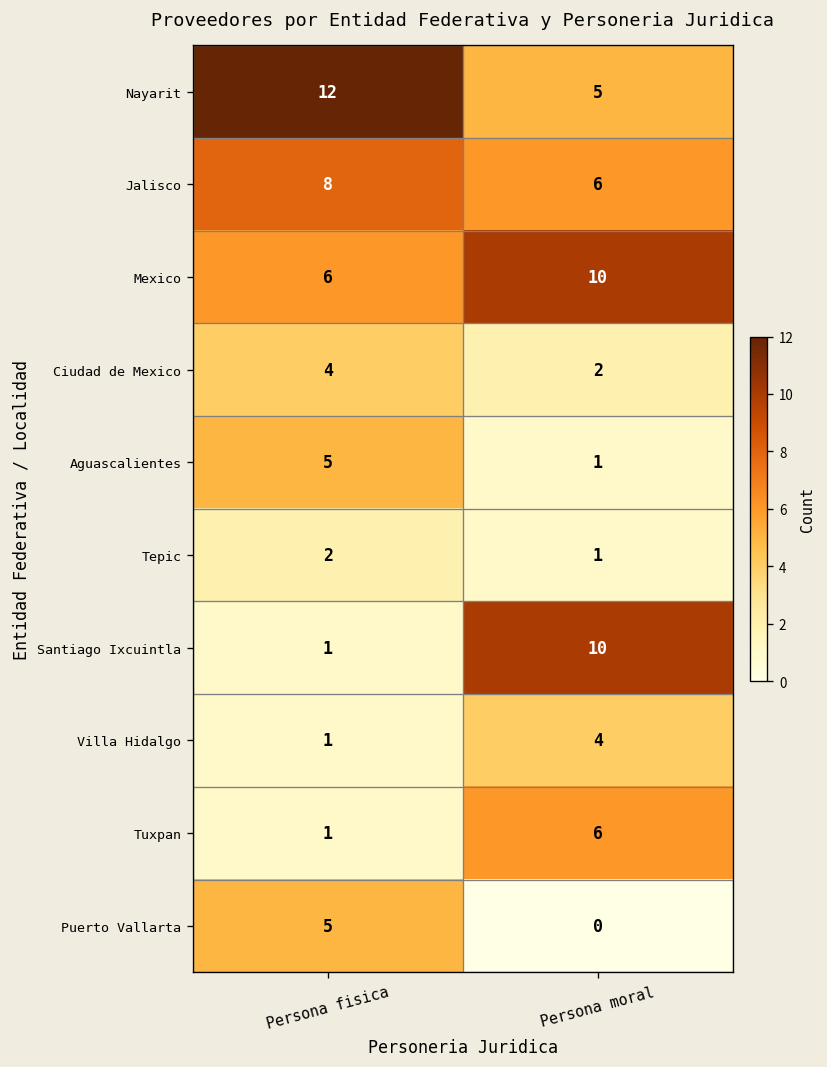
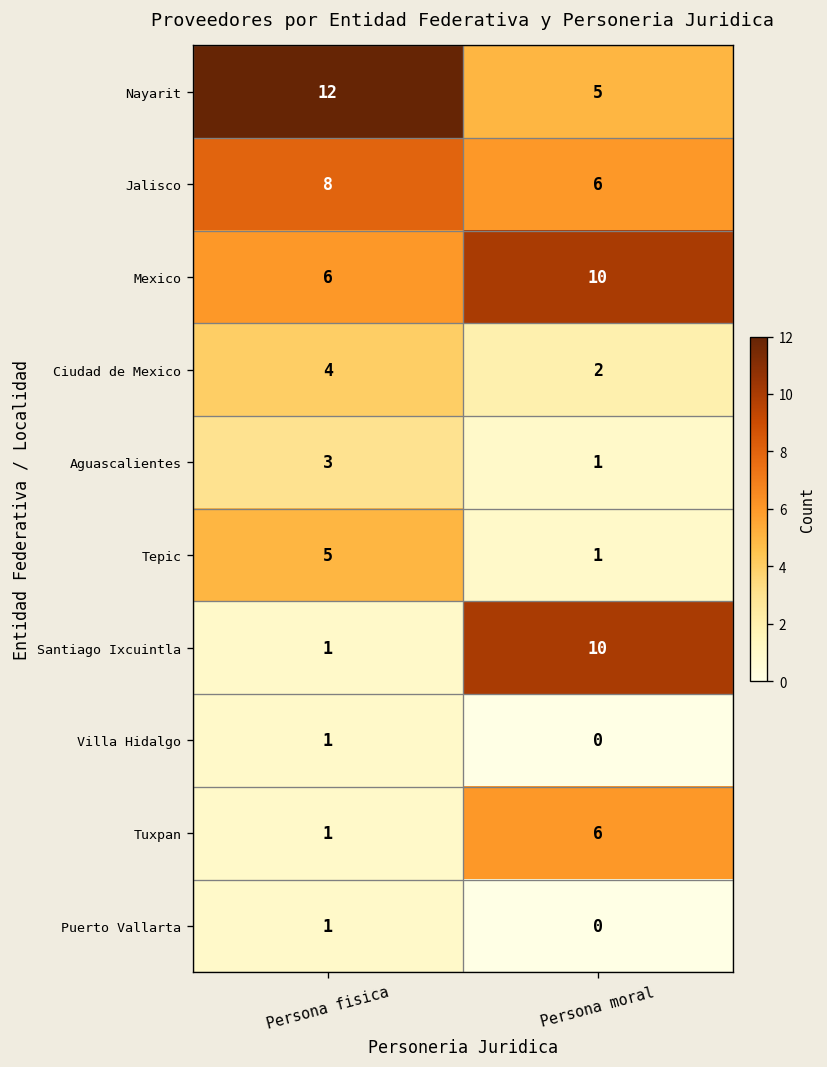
Aguascalientes, Persona fisica: 5 -> 3
Tepic, Persona fisica: 2 -> 5
Villa Hidalgo, Persona moral: 4 -> 0
Puerto Vallarta, Persona fisica: 5 -> 1
